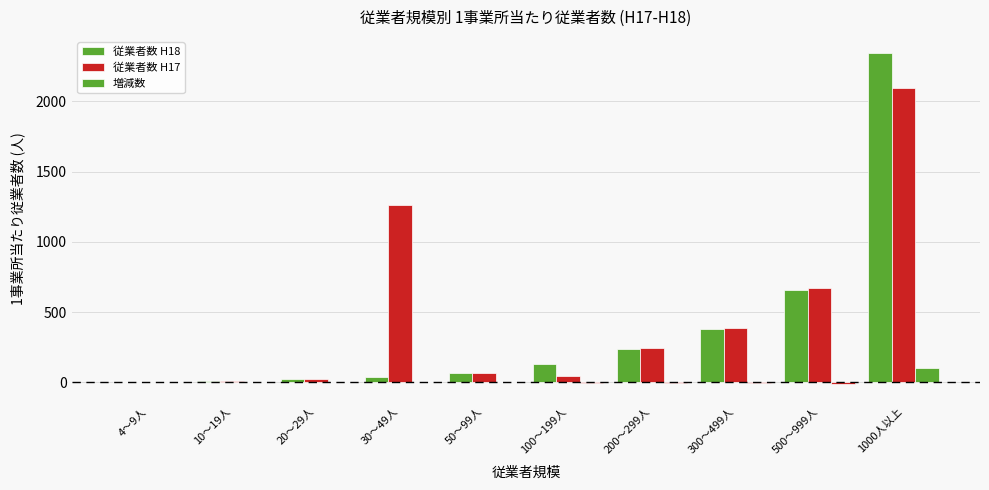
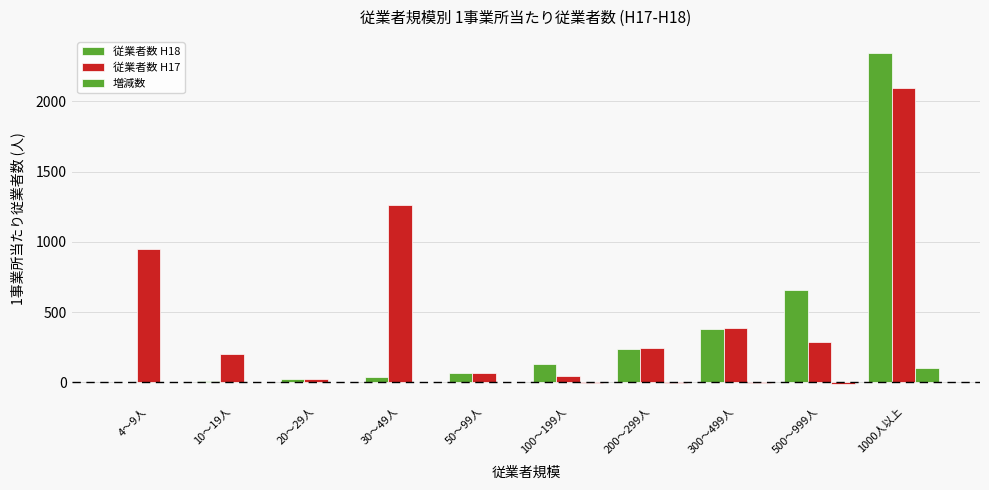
従業者数 H17, 4～9人: 10 -> 950
従業者数 H17, 10～19人: 10 -> 200
従業者数 H17, 500～999人: 670 -> 290
